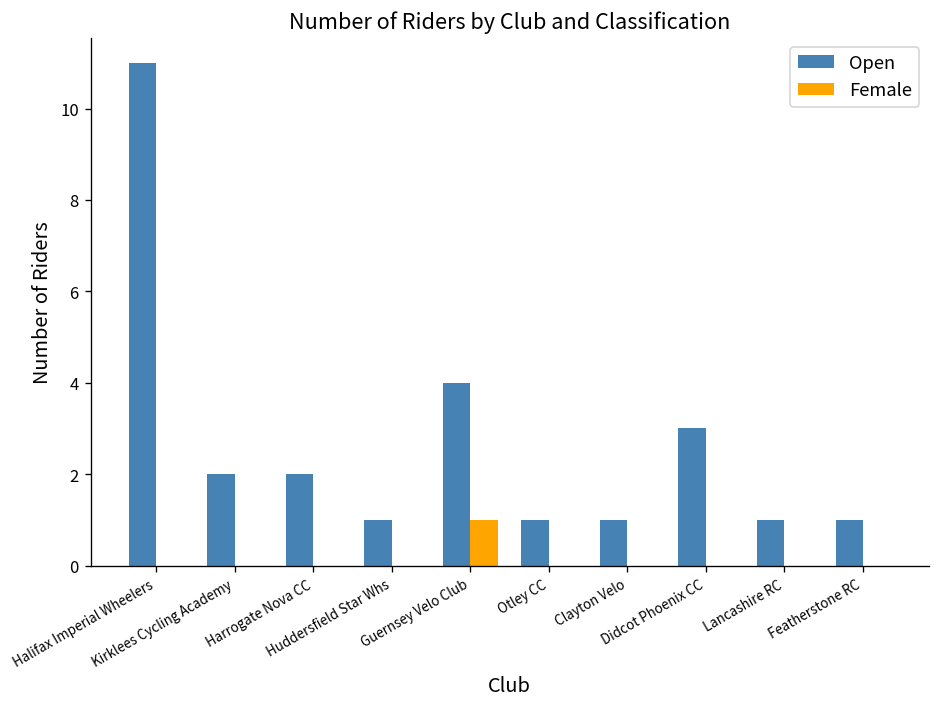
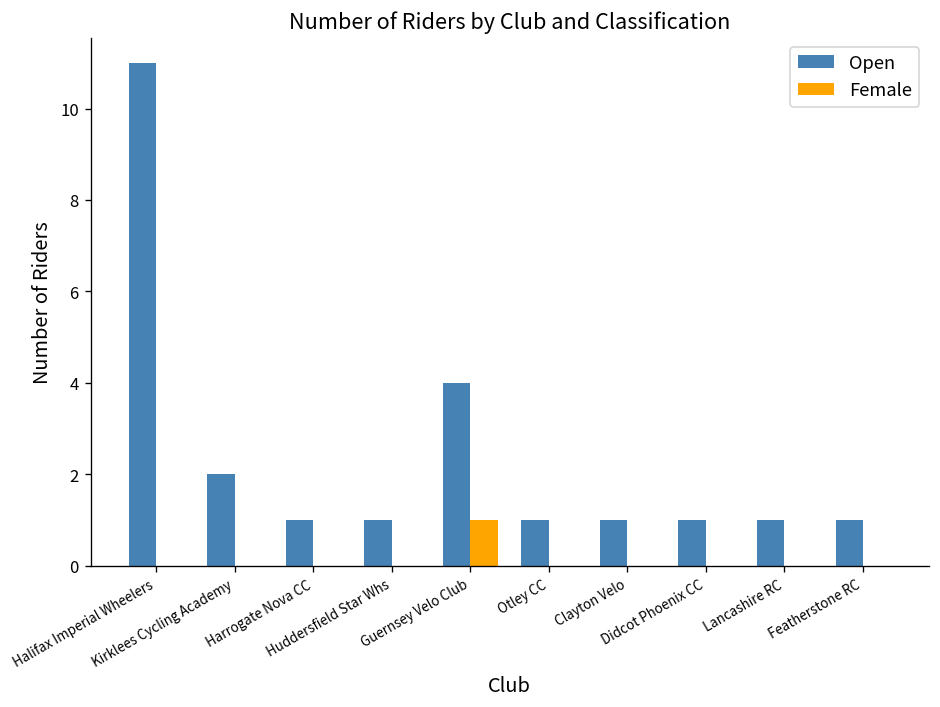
Open, Harrogate Nova CC: 2 -> 1
Open, Didcot Phoenix CC: 3 -> 1
